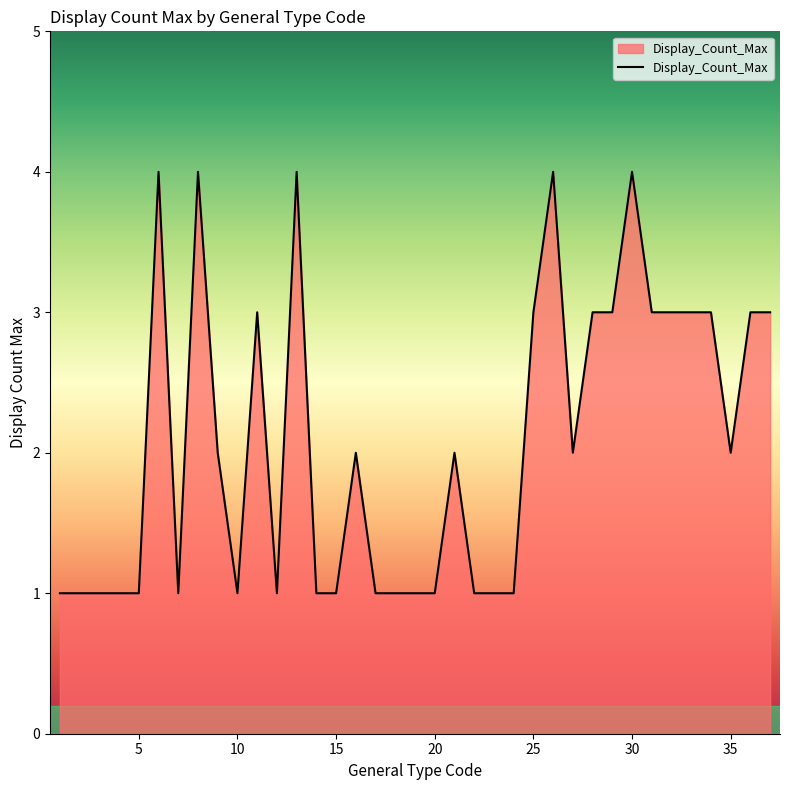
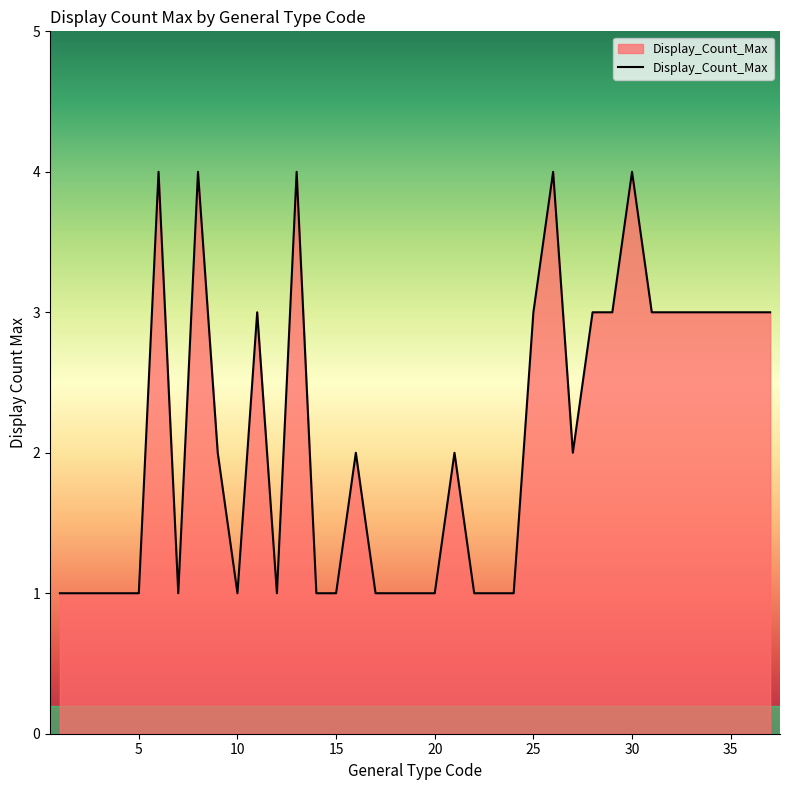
35: 2 -> 3
